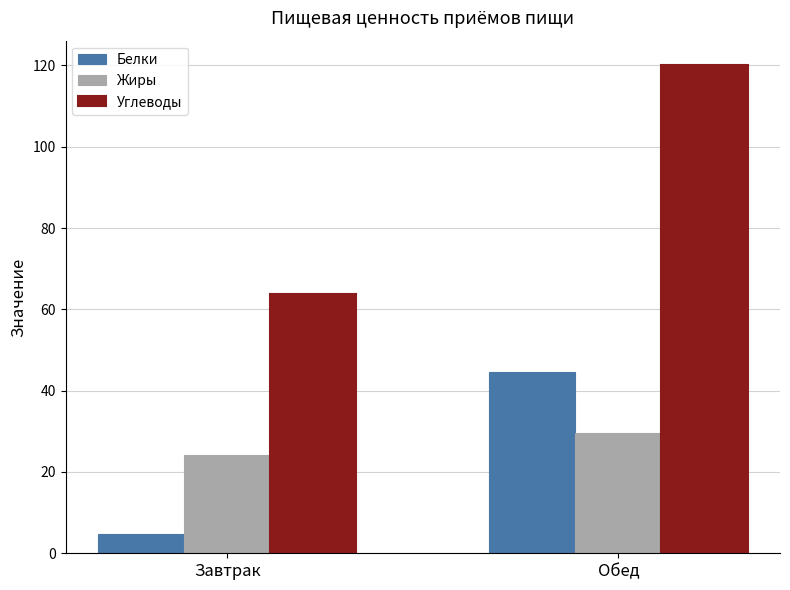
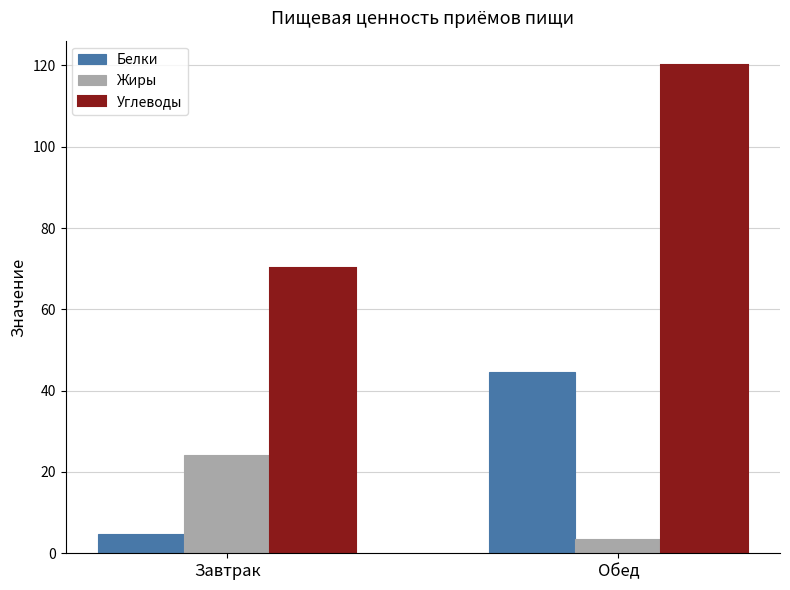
Углеводы, Завтрак: 64 -> 70
Жиры, Обед: 30 -> 3
